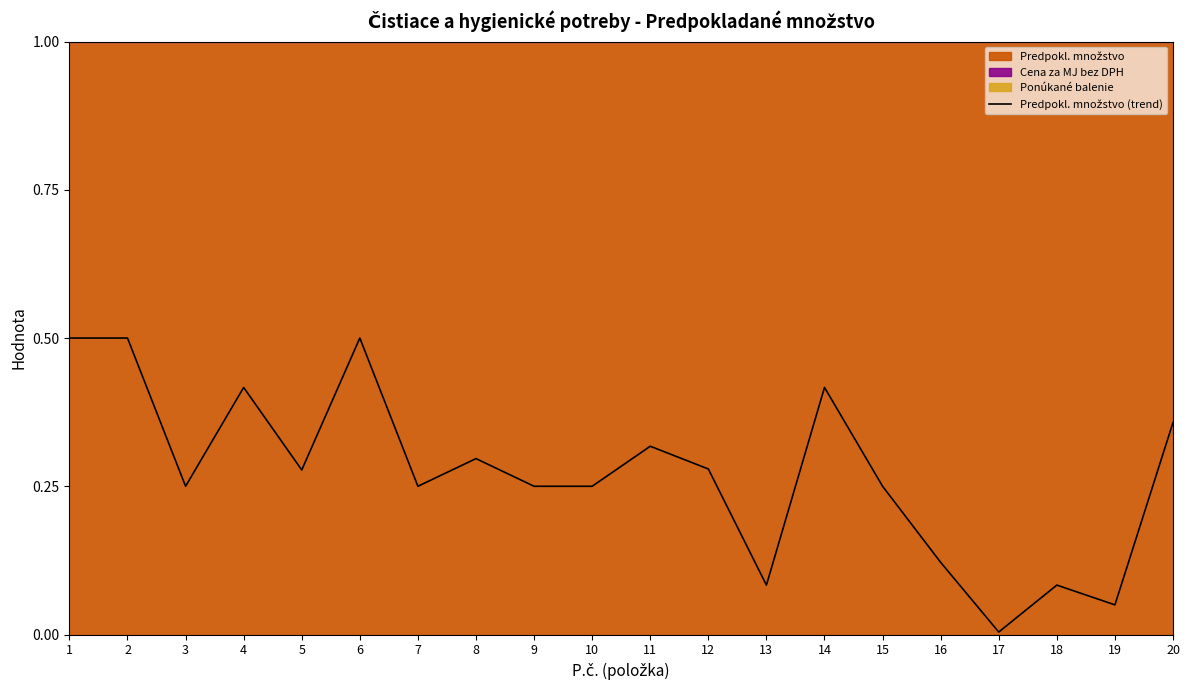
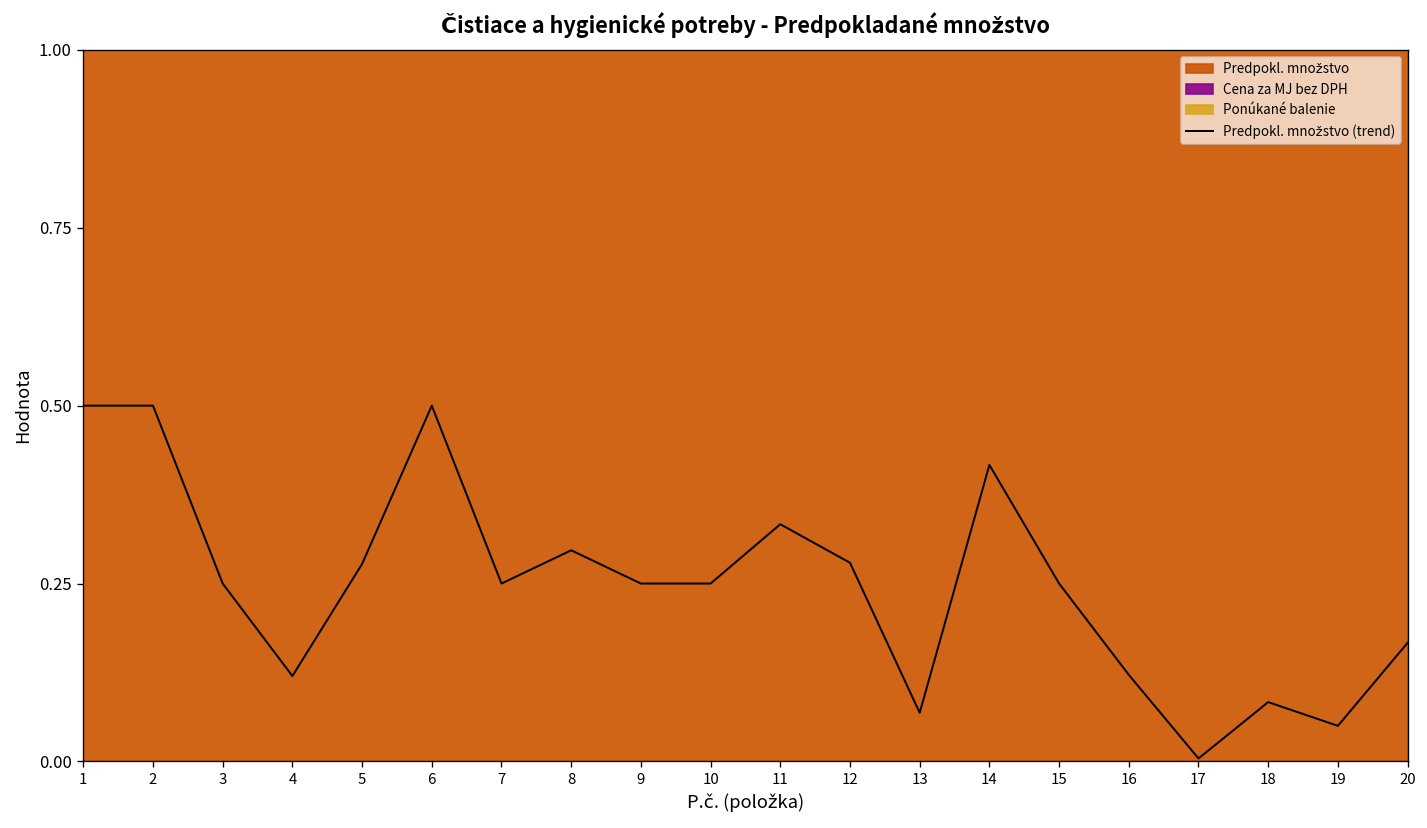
Predpokl. množstvo (trend), 4: 0.42 -> 0.12
Predpokl. množstvo (trend), 11: 0.32 -> 0.33
Predpokl. množstvo (trend), 13: 0.08 -> 0.07
Predpokl. množstvo (trend), 20: 0.36 -> 0.17
